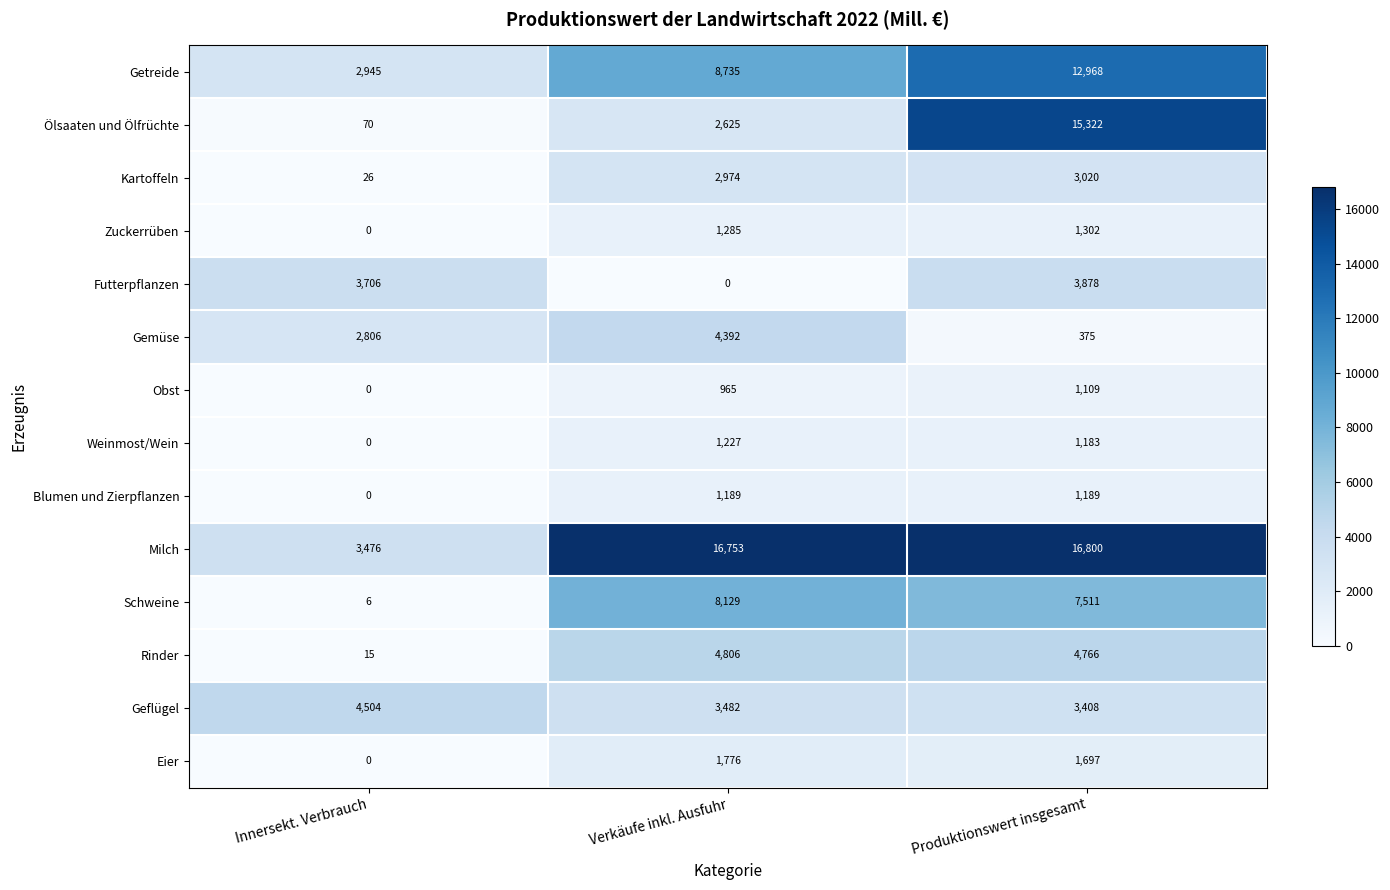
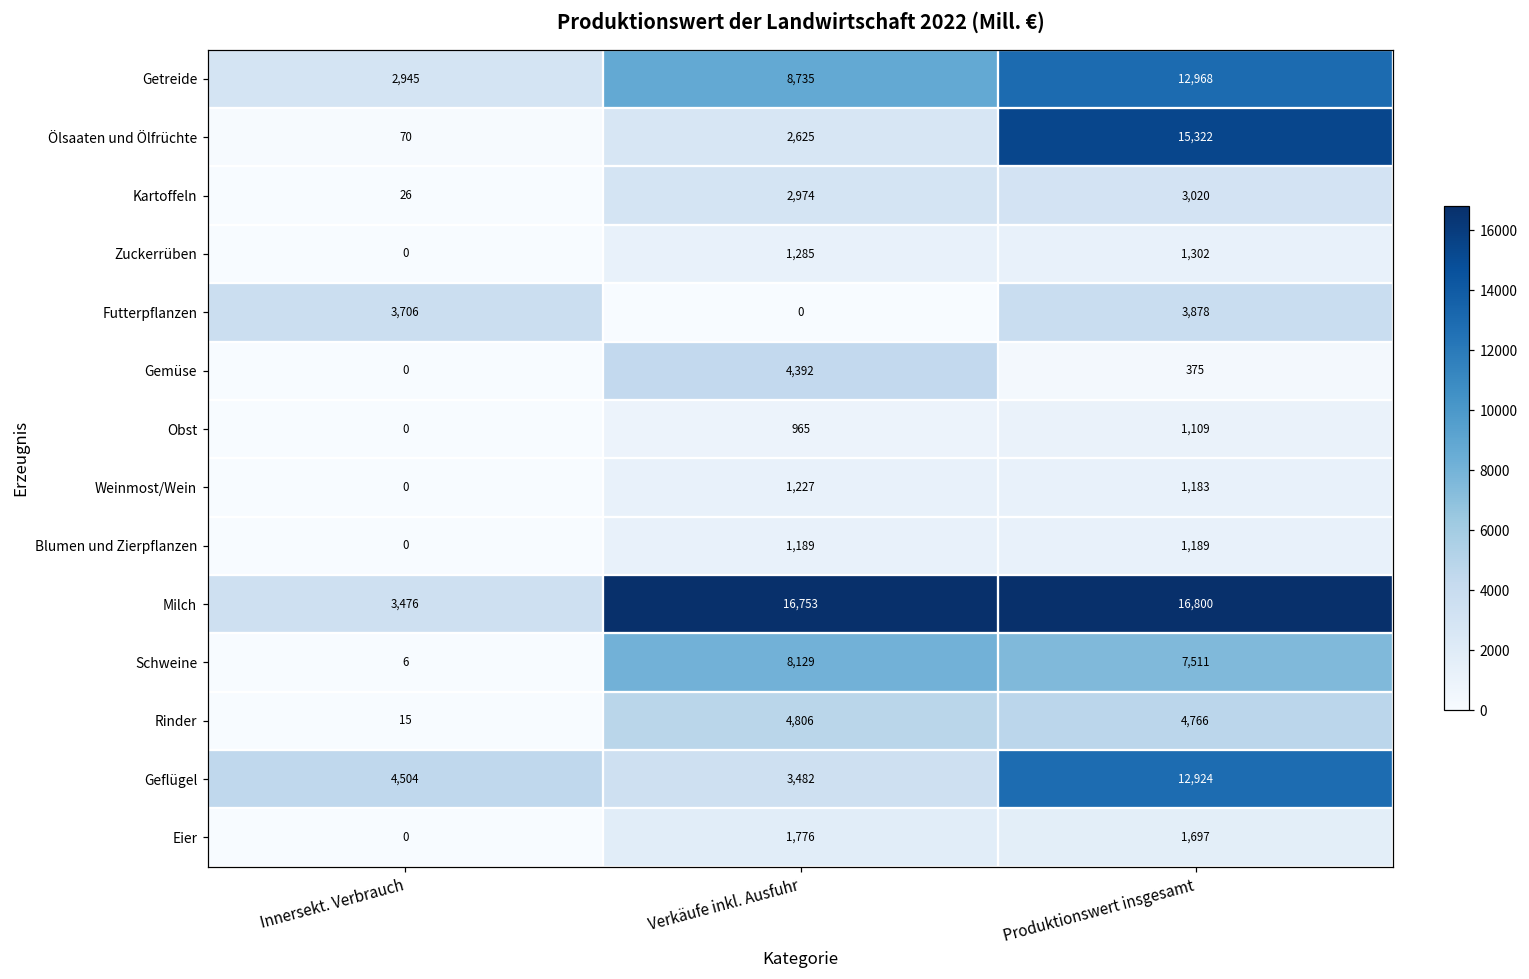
Gemüse, Innersekt. Verbrauch: 2,806 -> 0
Geflügel, Produktionswert insgesamt: 3,408 -> 12,924
